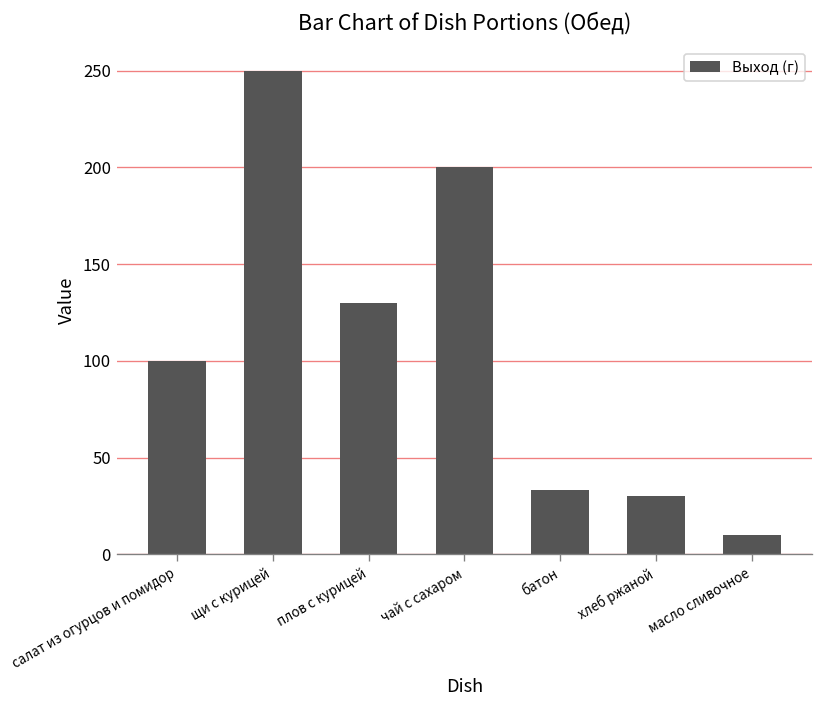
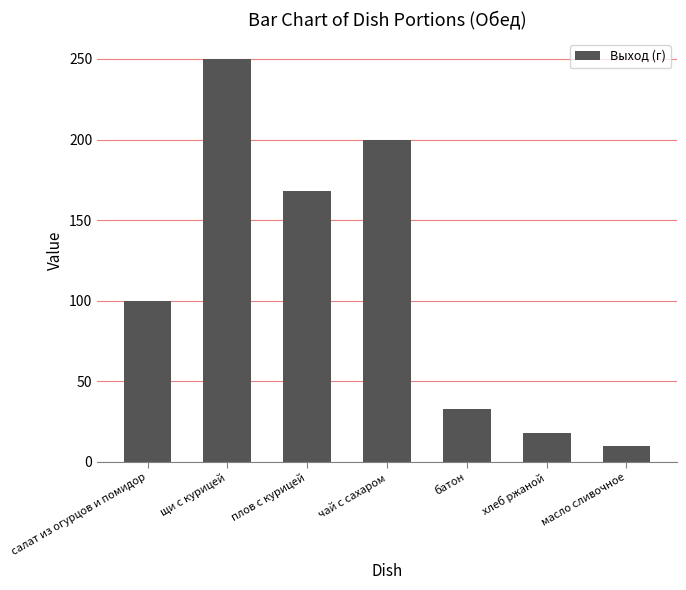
плов с курицей: 130 -> 168
хлеб ржаной: 30 -> 18
